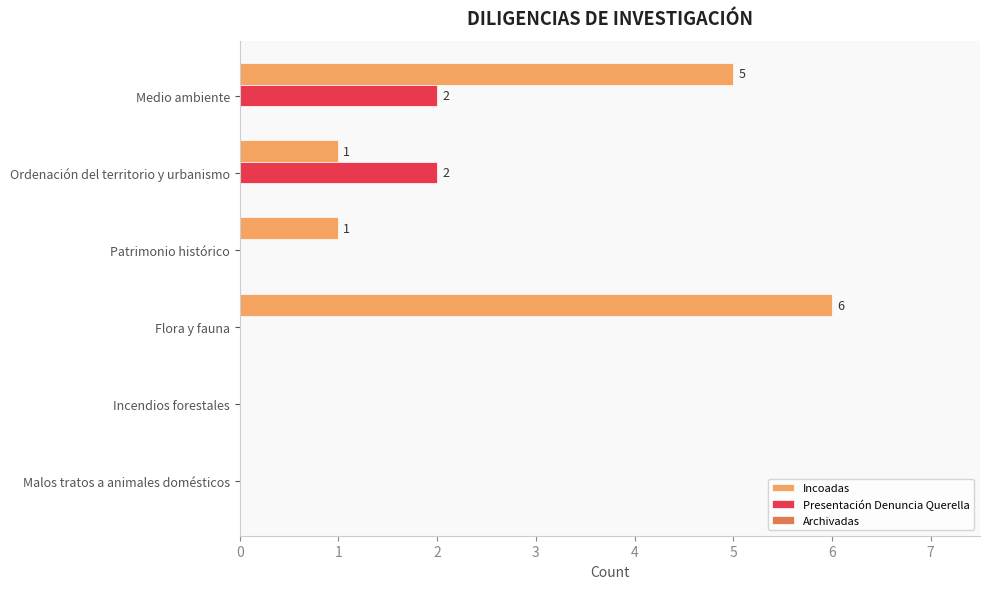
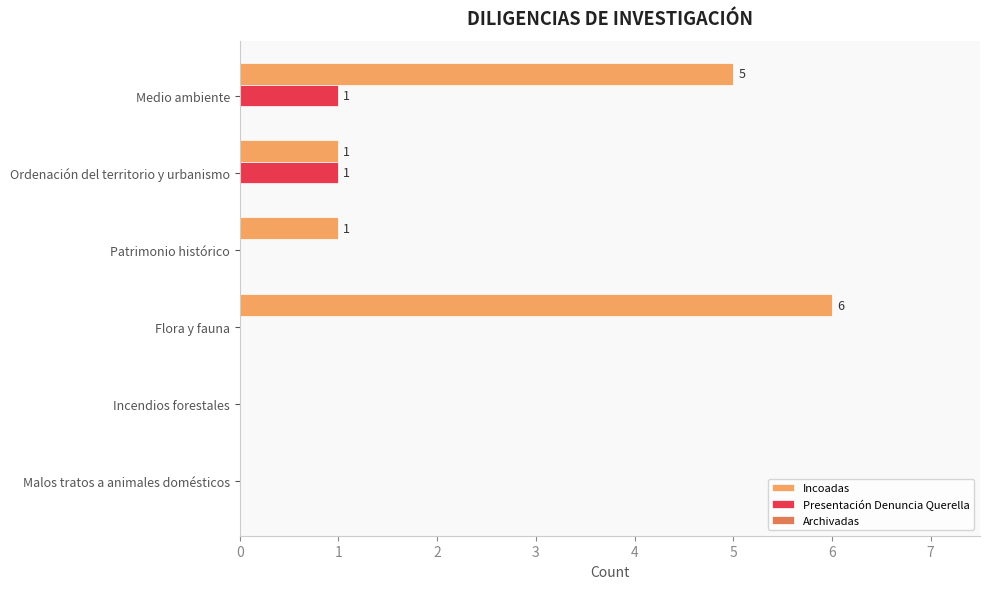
Presentación Denuncia Querella, Medio ambiente: 2 -> 1
Presentación Denuncia Querella, Ordenación del territorio y urbanismo: 2 -> 1
